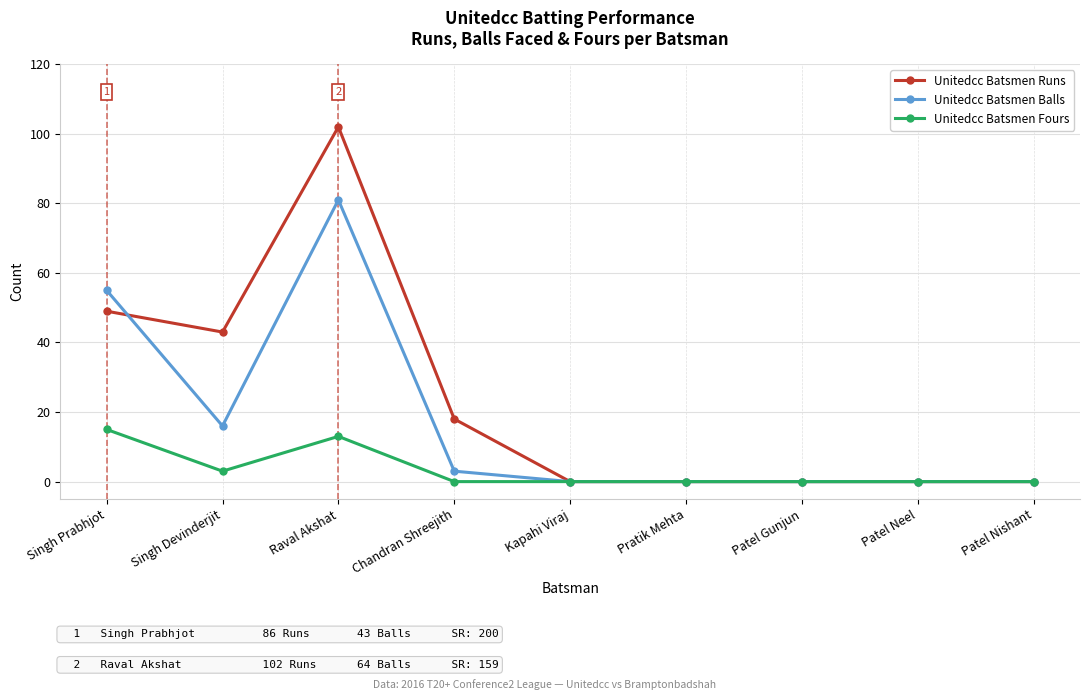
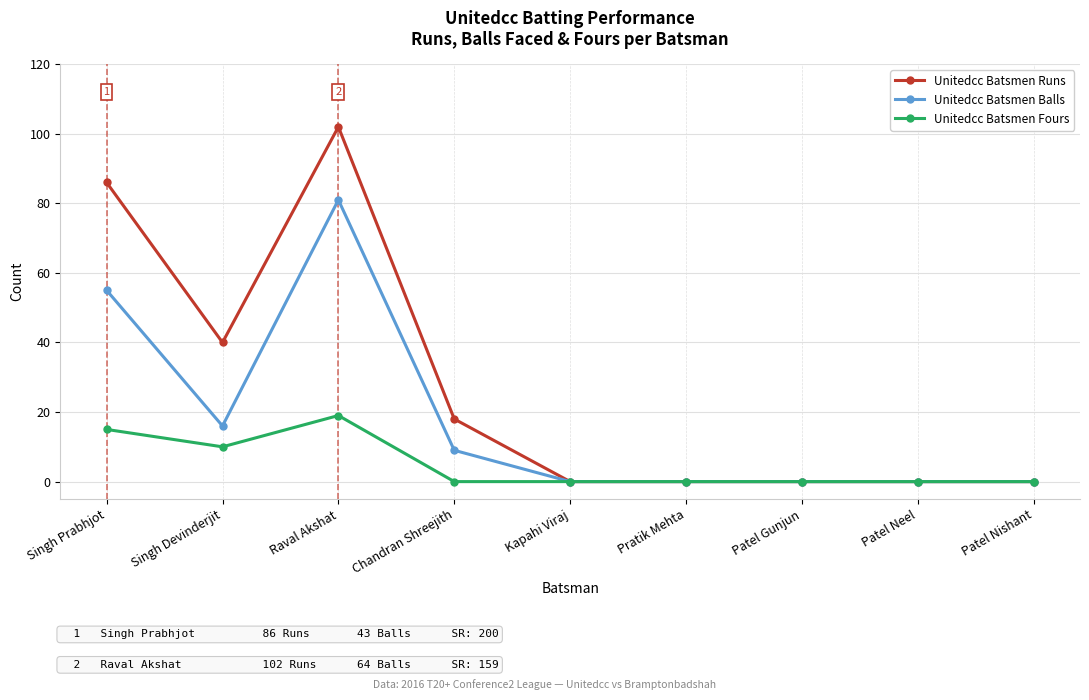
Unitedcc Batsmen Runs, Singh Prabhjot: 49 -> 86
Unitedcc Batsmen Runs, Singh Devinderjit: 43 -> 40
Unitedcc Batsmen Fours, Singh Devinderjit: 3 -> 10
Unitedcc Batsmen Fours, Raval Akshat: 13 -> 19
Unitedcc Batsmen Balls, Chandran Shreejith: 3 -> 9
